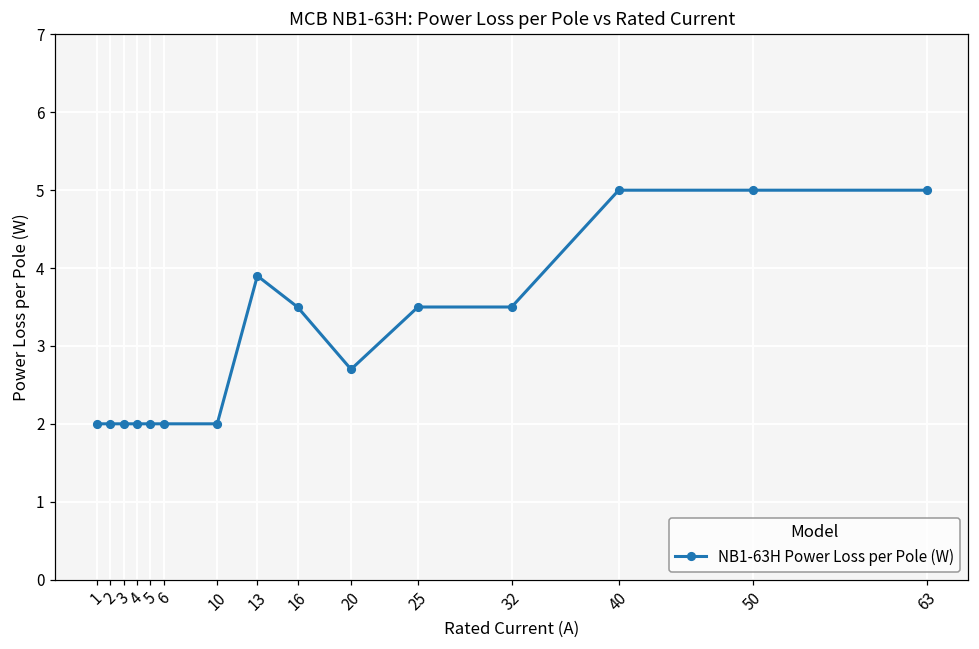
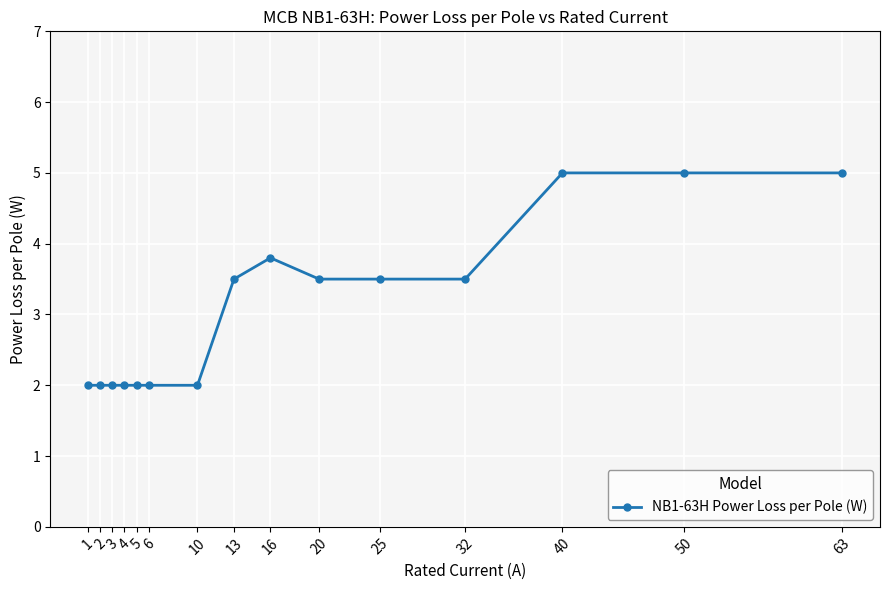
13: 3.9 -> 3.5
16: 3.5 -> 3.8
20: 2.7 -> 3.5
